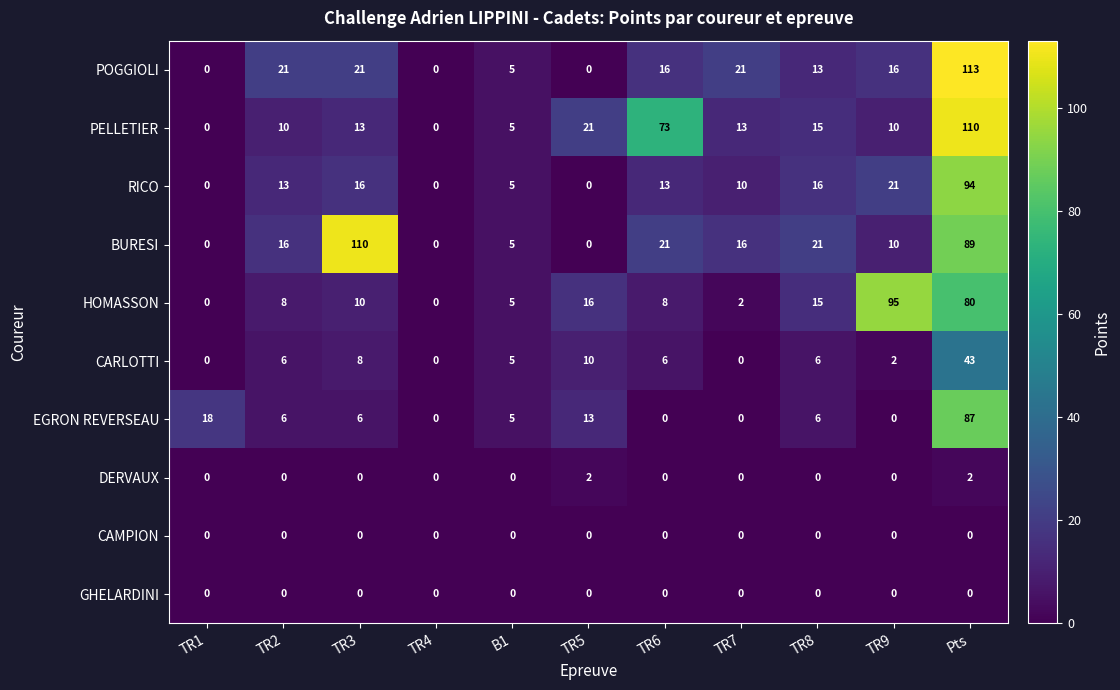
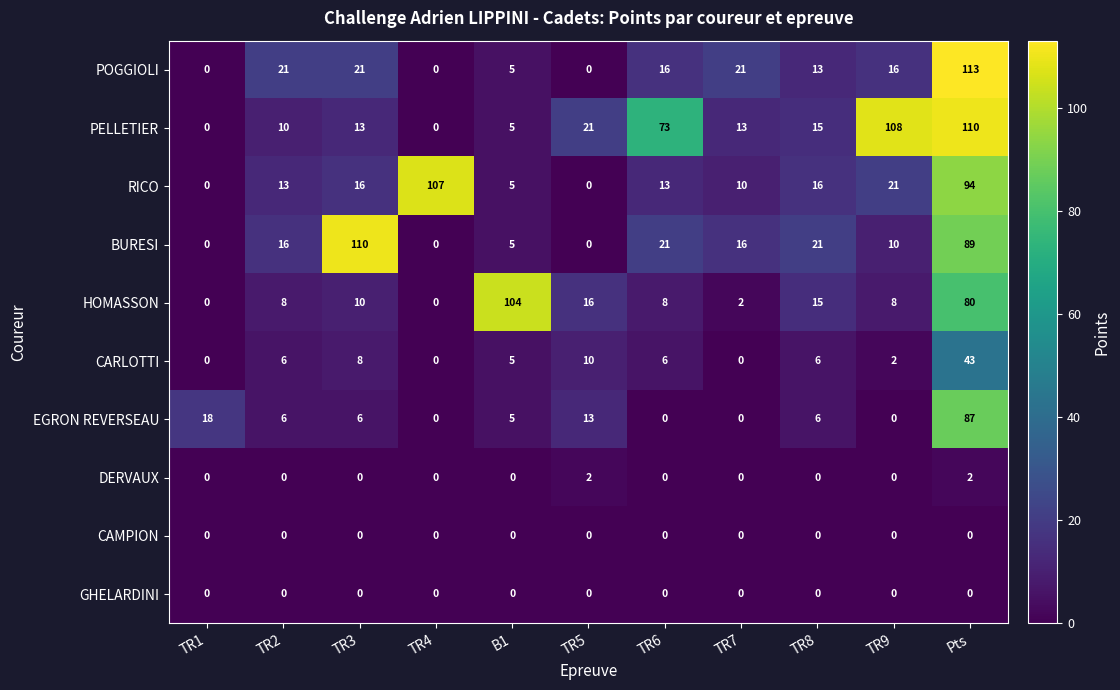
PELLETIER, TR9: 10 -> 108
RICO, TR4: 0 -> 107
HOMASSON, B1: 5 -> 104
HOMASSON, TR9: 95 -> 8
